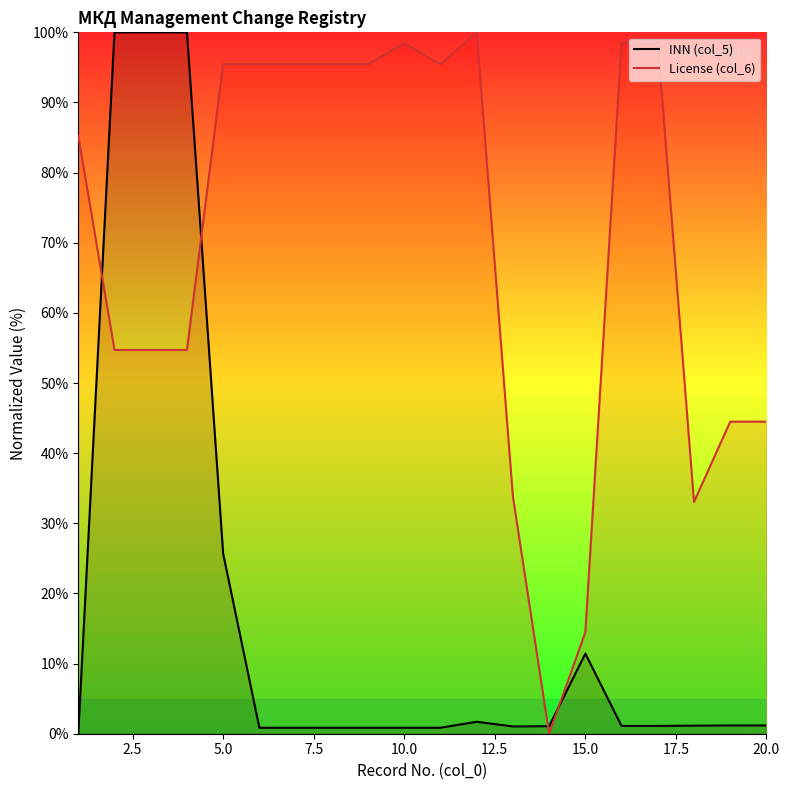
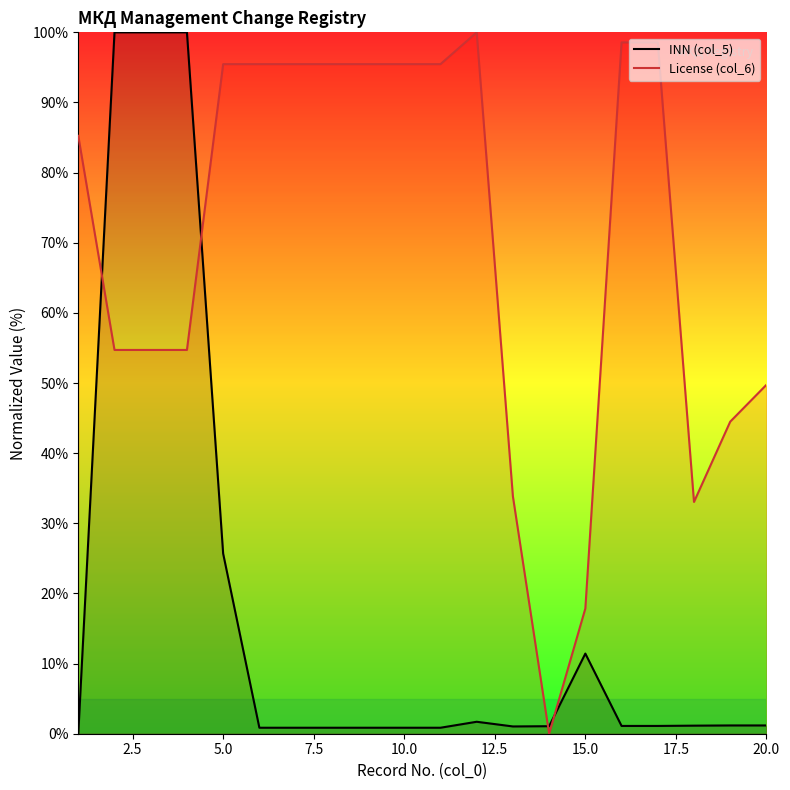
License (col_6), 10.0: 98% -> 95%
License (col_6), 15.0: 14% -> 18%
License (col_6), 20.0: 44% -> 50%
